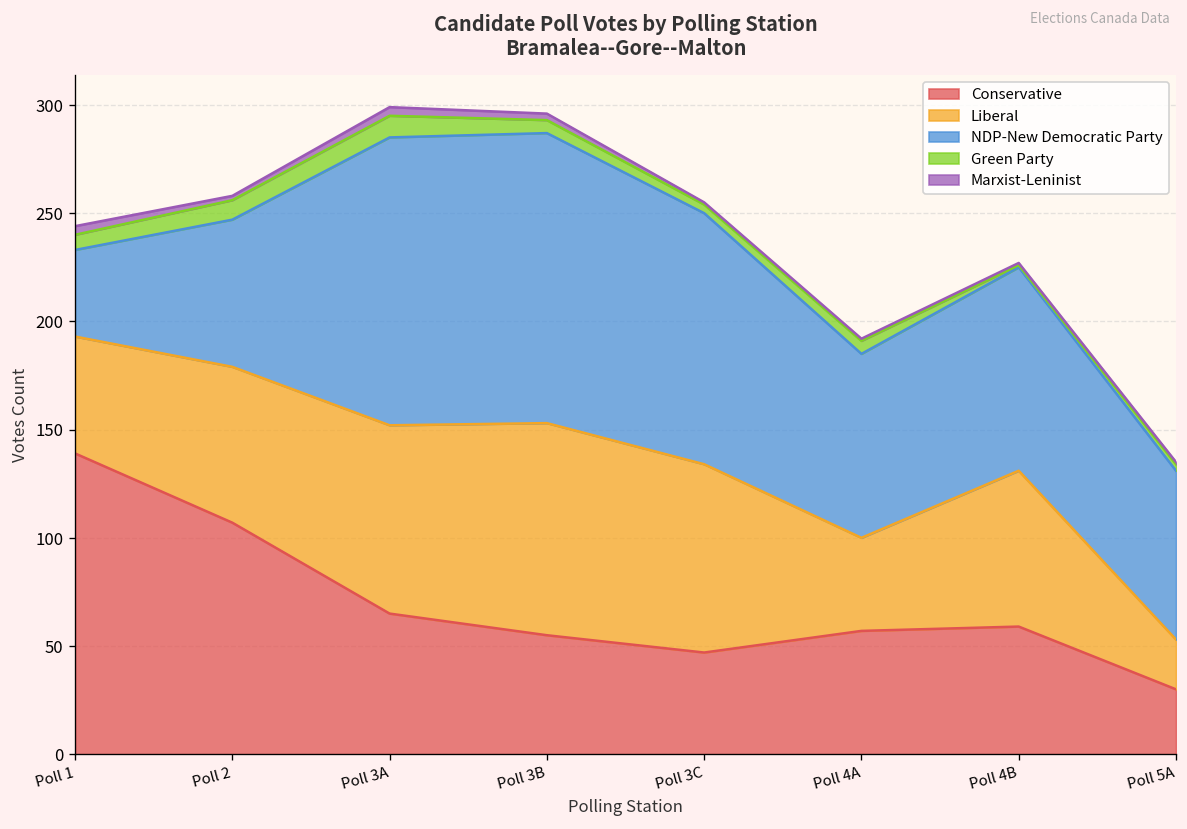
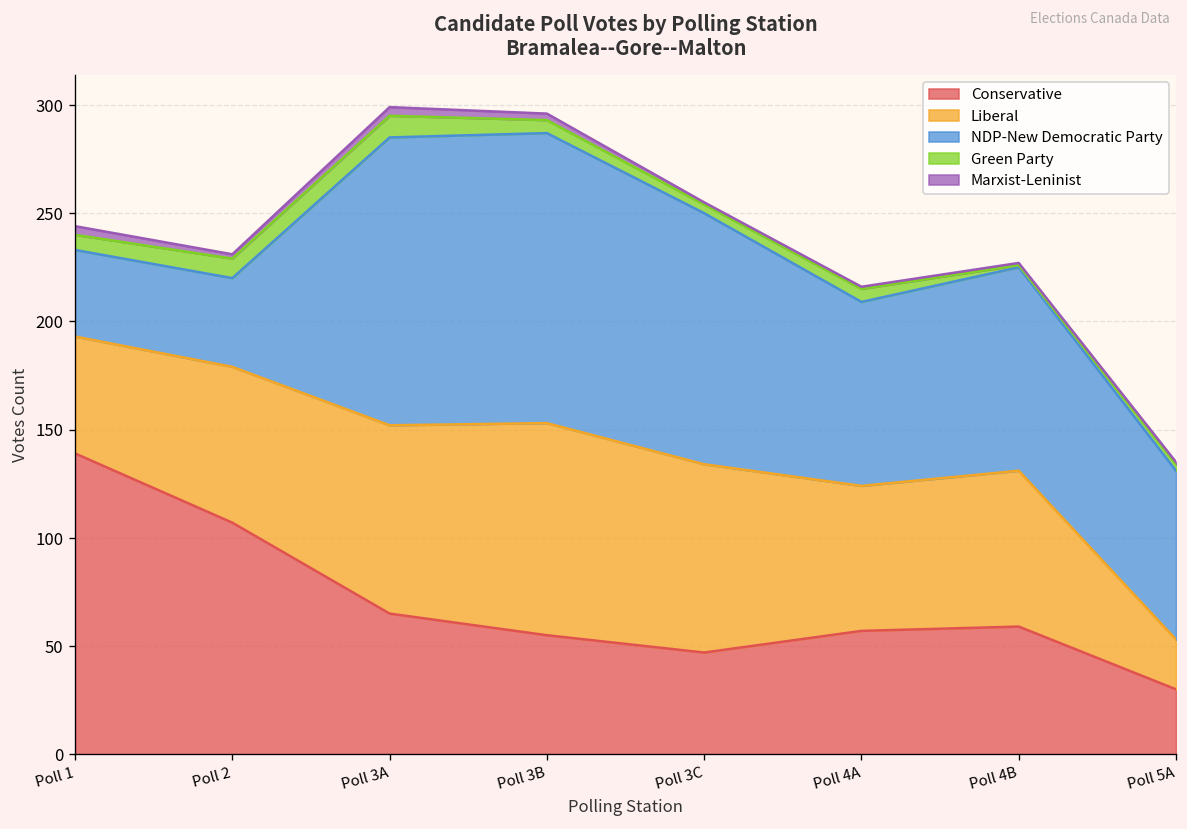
NDP-New Democratic Party, Poll 2: 68 -> 41
Liberal, Poll 4A: 43 -> 67
